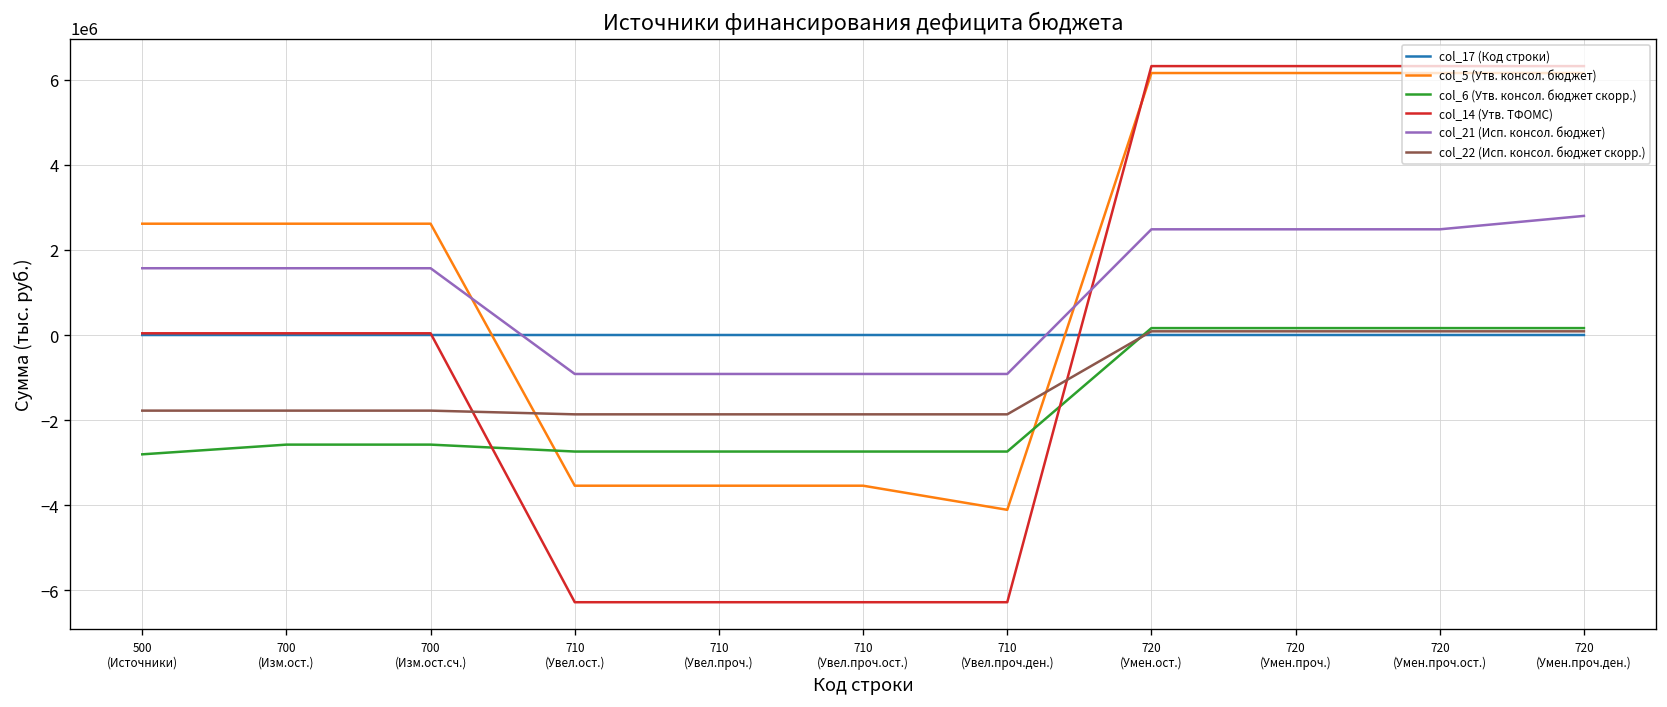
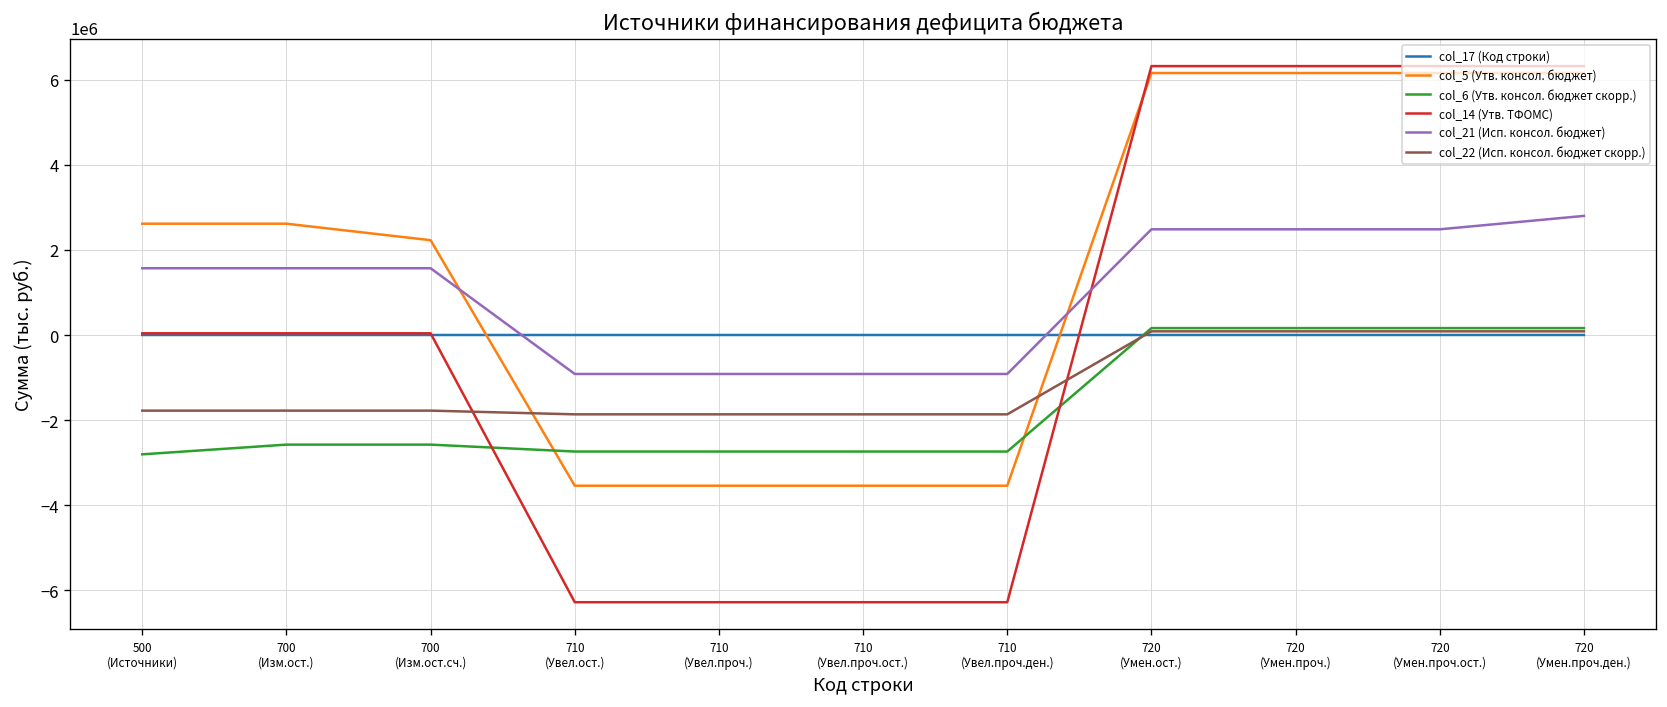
col_5 (Утв. консол. бюджет), 700 (Изм.ост.сч.): 2600000 -> 2200000
col_5 (Утв. консол. бюджет), 710 (Увел.проч.ден.): -4100000 -> -3500000
